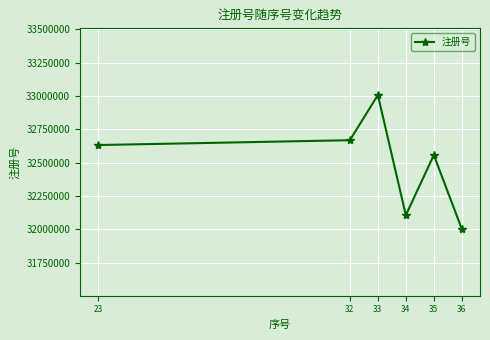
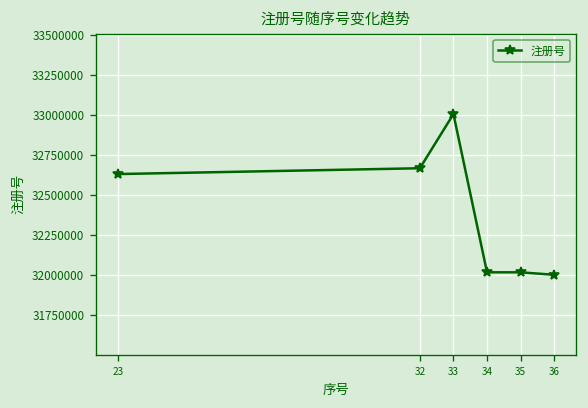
34: 32110000 -> 32020000
35: 32560000 -> 32020000
